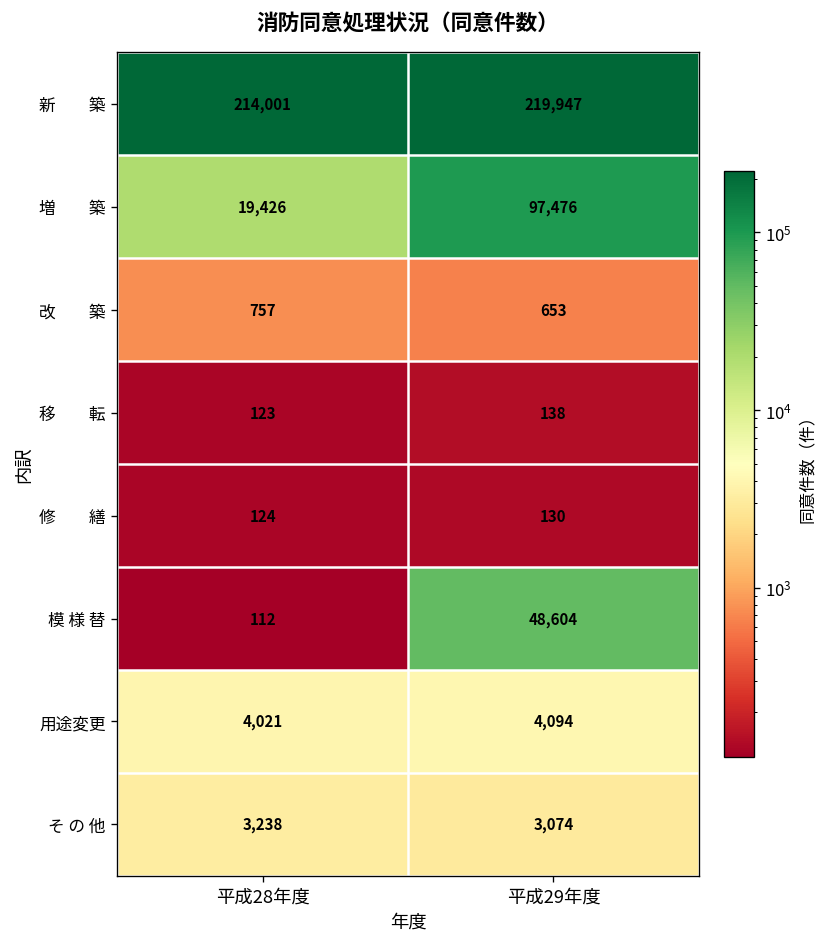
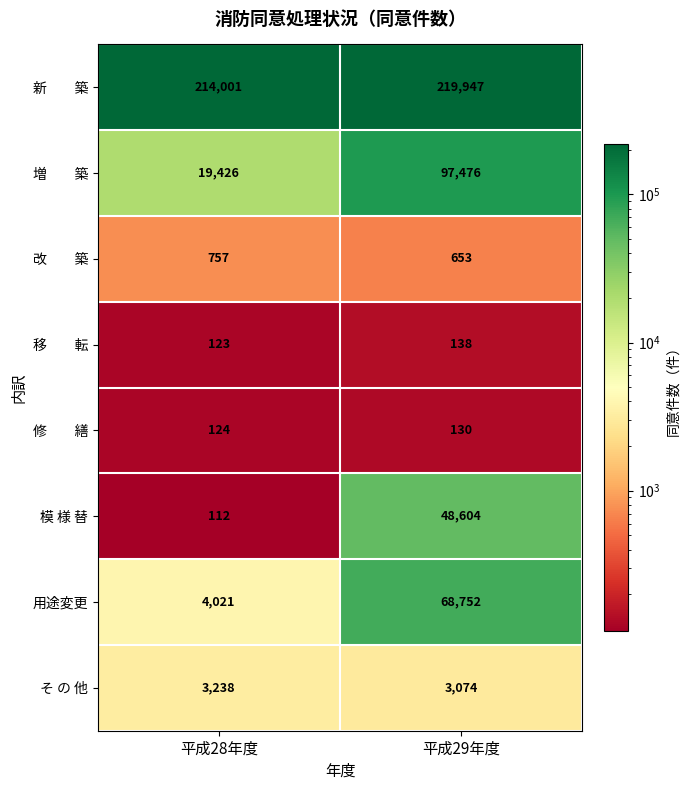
用途変更, 平成29年度: 4,094 -> 68,752
